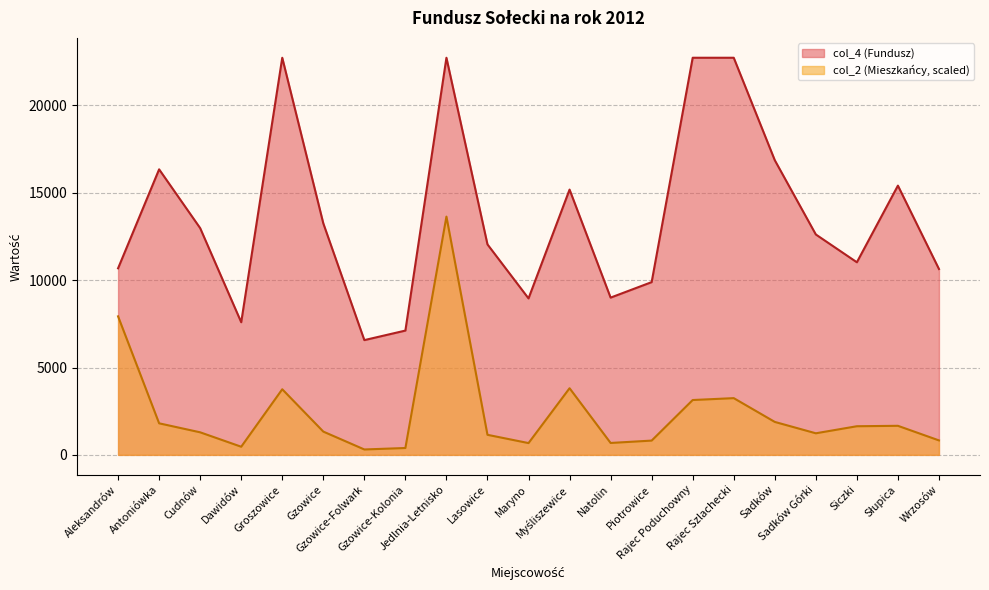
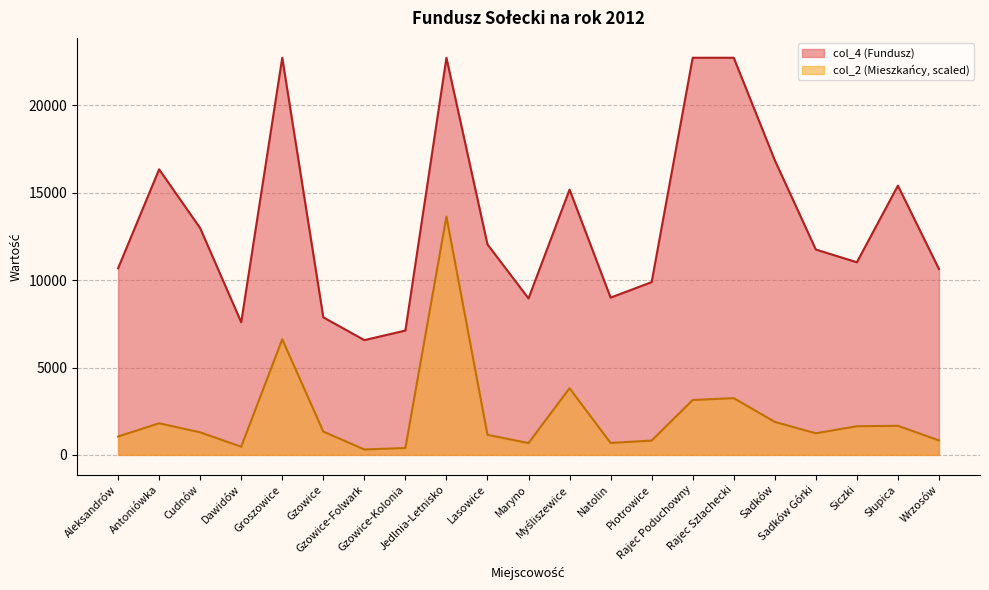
col_2 (Mieszkańcy, scaled), Aleksandrów: 7900 -> 1100
col_2 (Mieszkańcy, scaled), Groszowice: 3800 -> 6600
col_4 (Fundusz), Gzowice: 13300 -> 7900
col_4 (Fundusz), Sadków Górki: 12600 -> 11800
